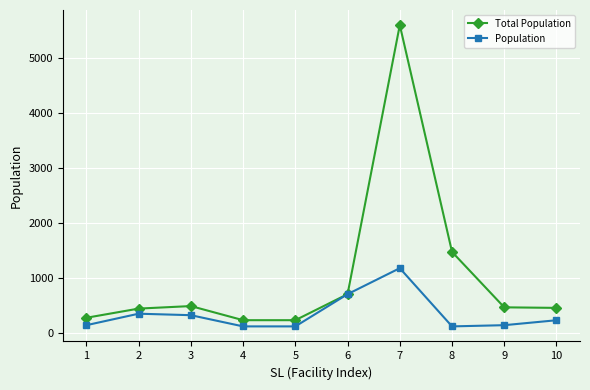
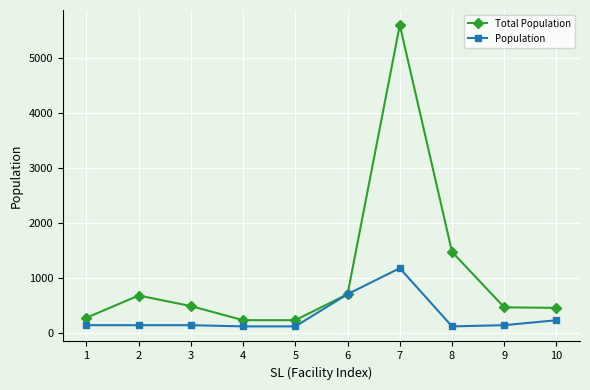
Total Population, 2: 400 -> 700
Population, 2: 300 -> 100
Population, 3: 300 -> 100
